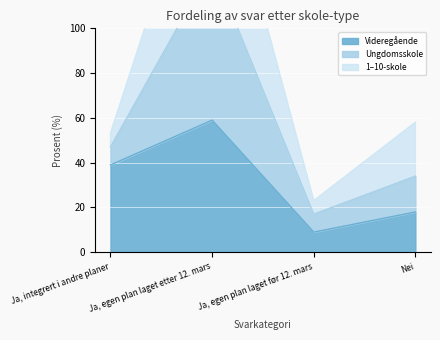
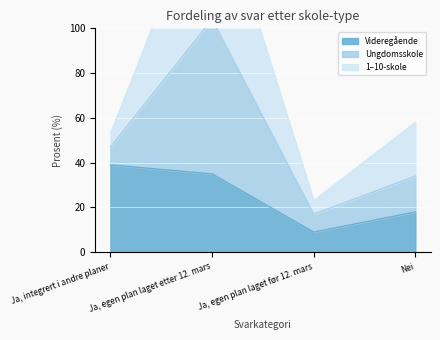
Videregående, Ja, egen plan laget etter 12. mars: 59 -> 35
